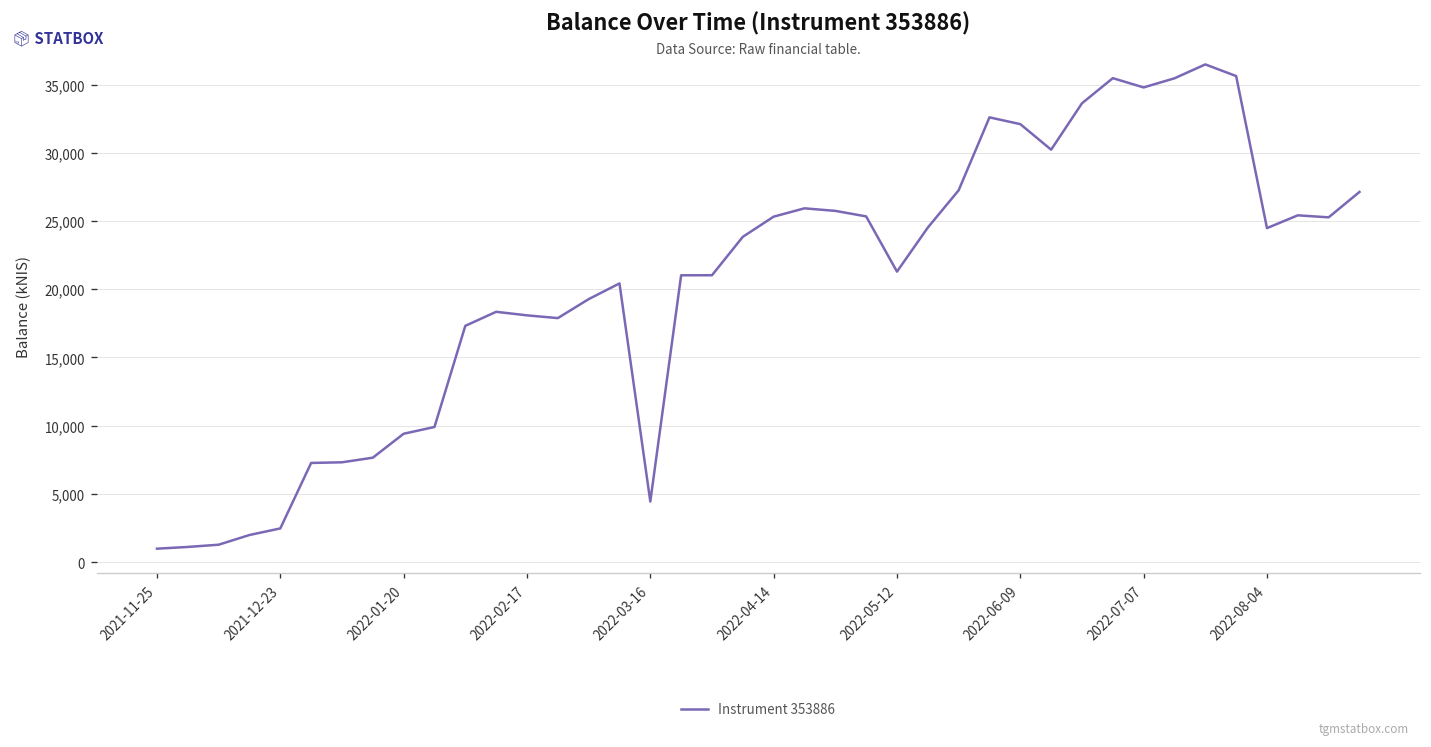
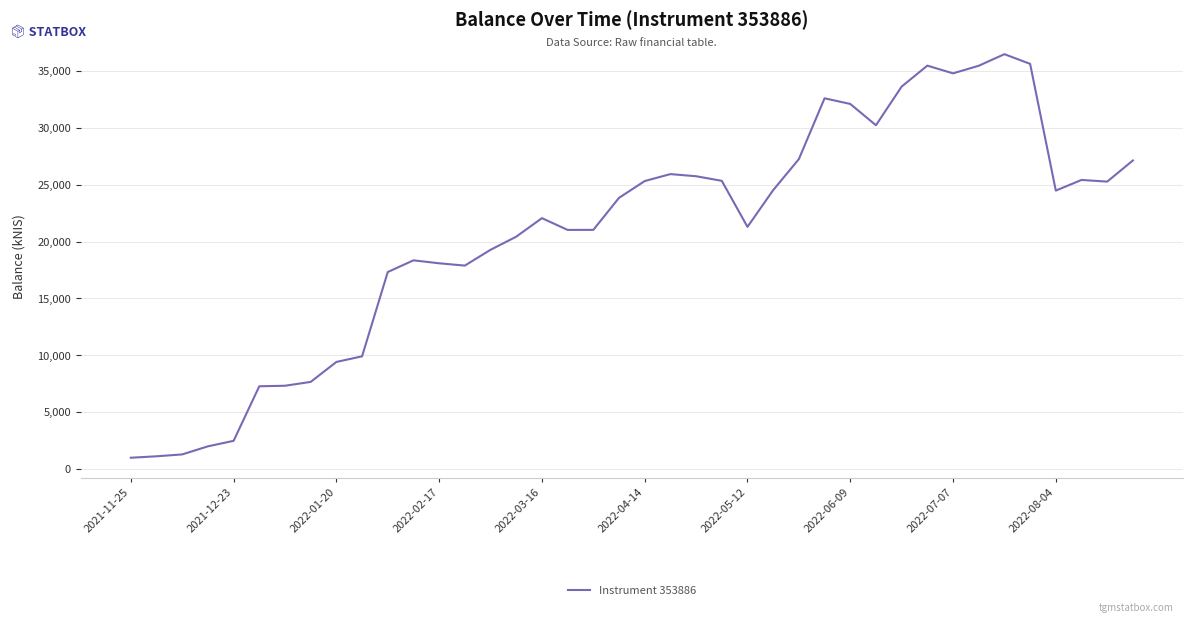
2022-03-16: 4,400 -> 22,100
